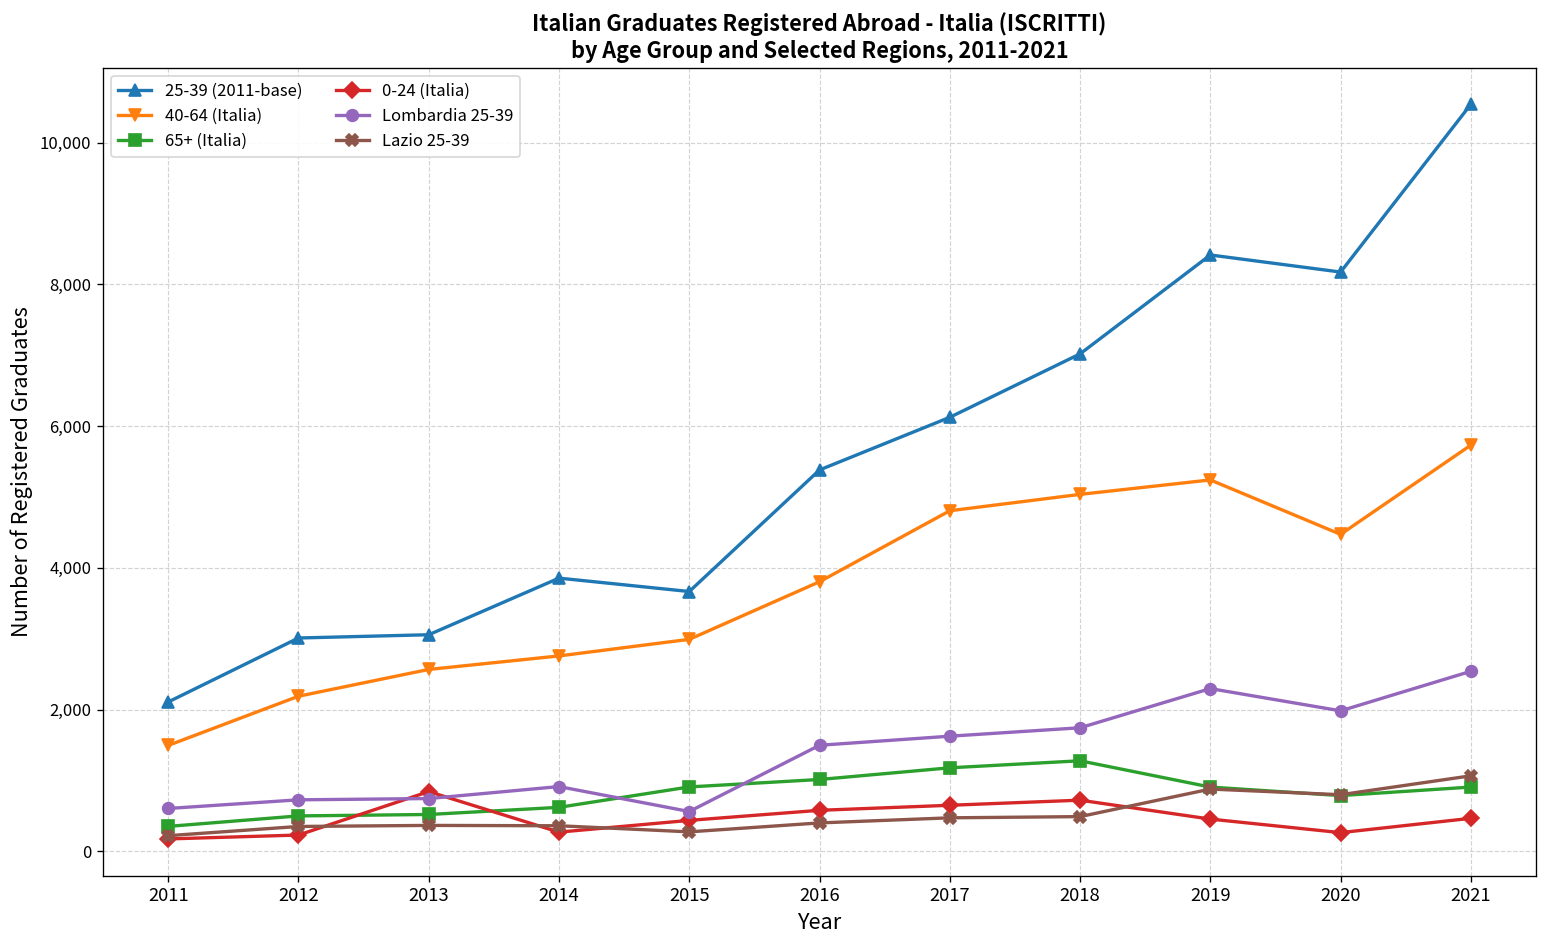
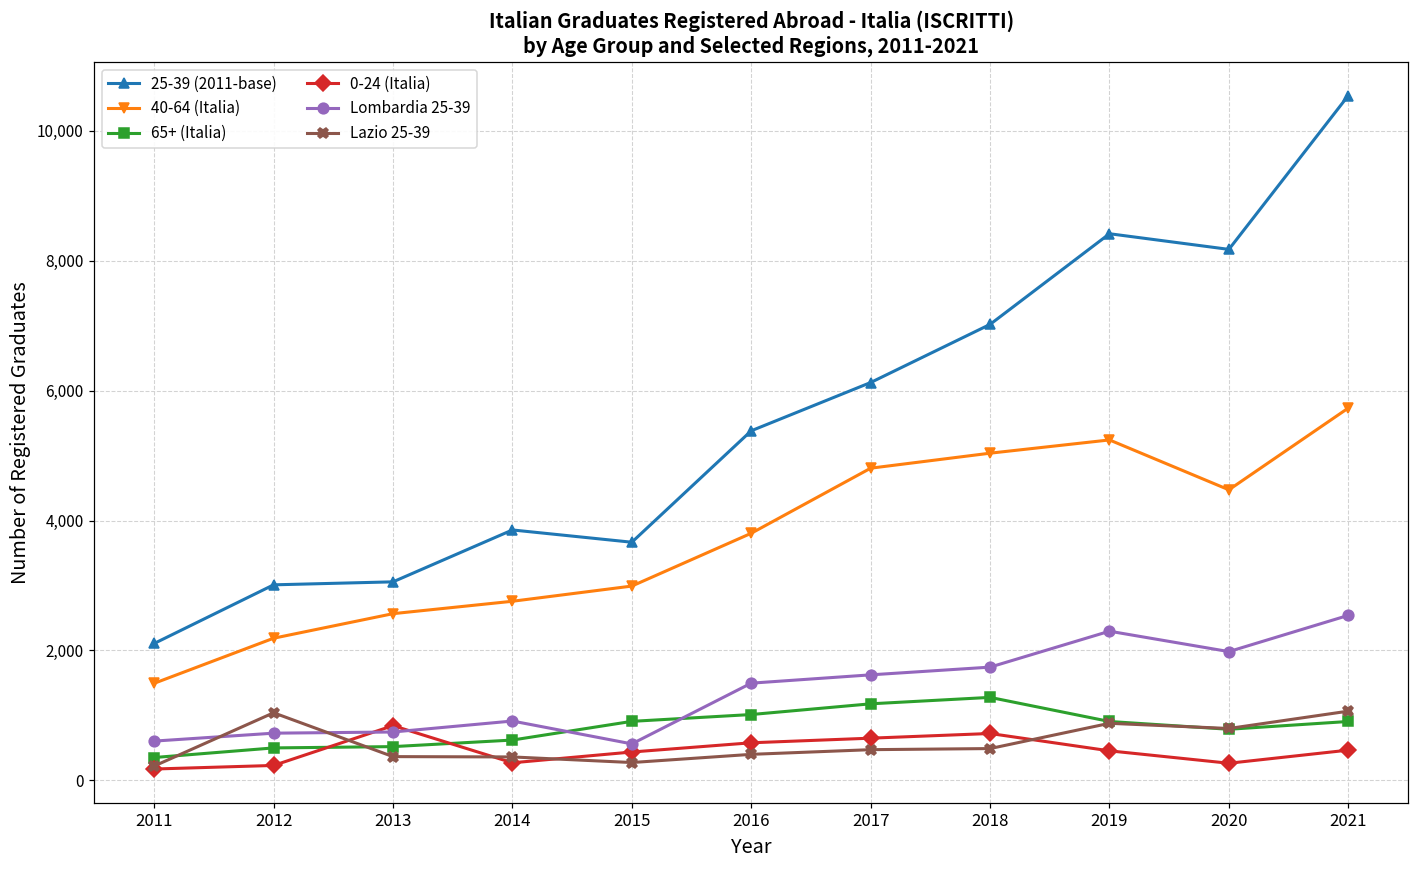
Lazio 25-39, 2012: 400 -> 1,000
